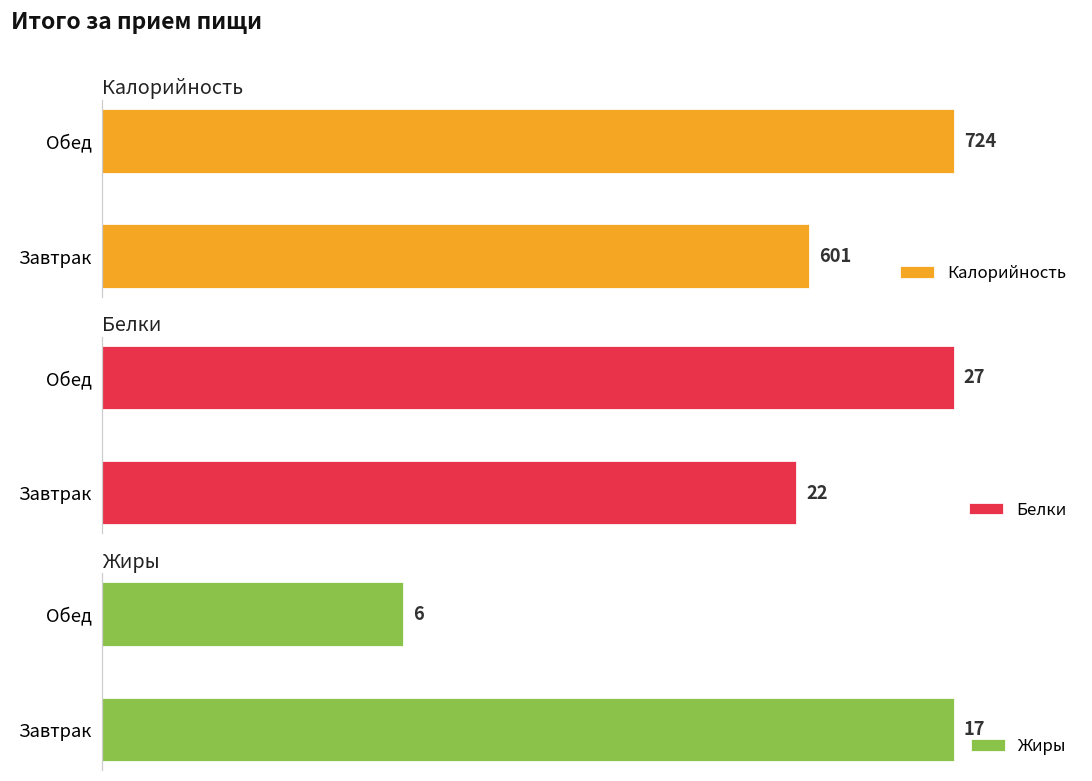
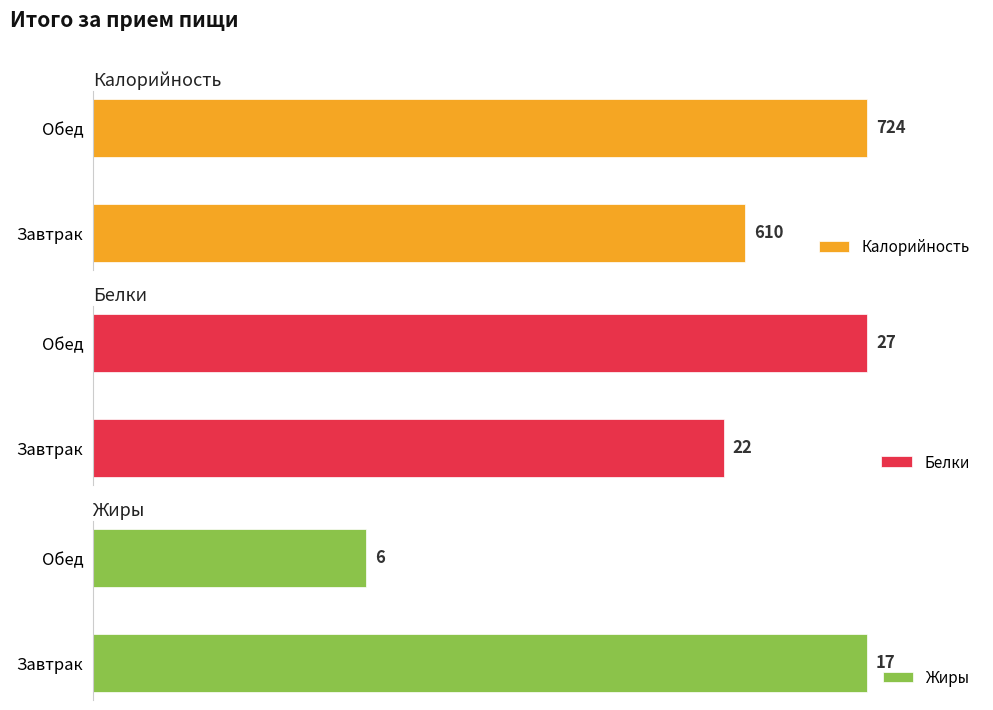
Калорийность, Завтрак: 601 -> 610
